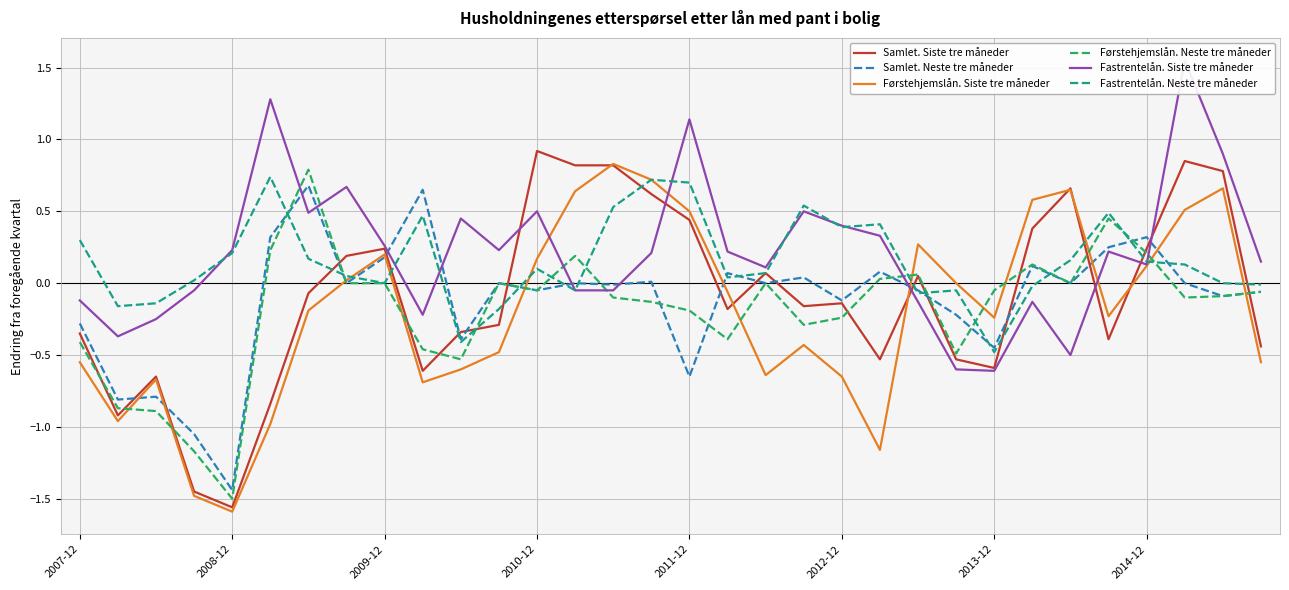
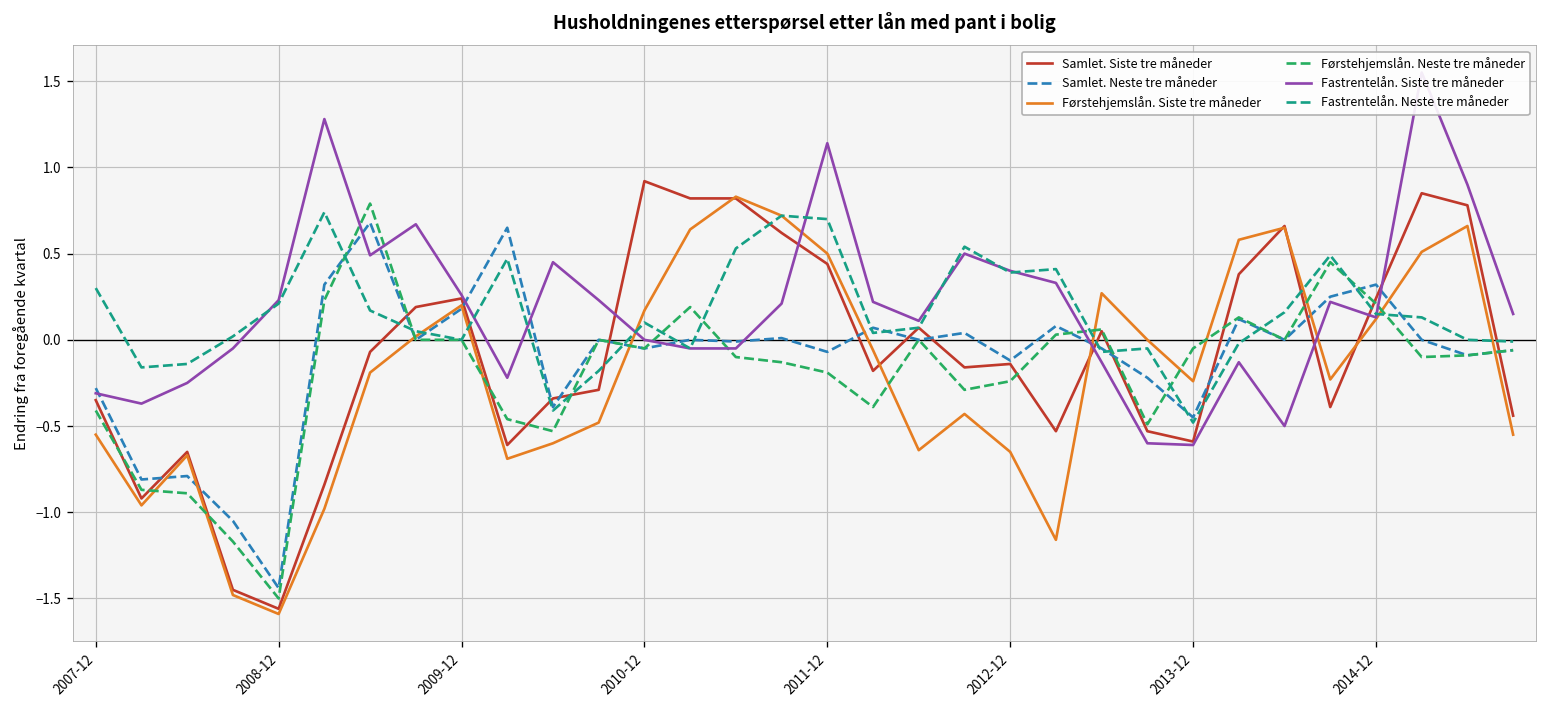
Fastrentelån. Siste tre måneder, 2007-12: -0.12 -> -0.31
Fastrentelån. Siste tre måneder, 2010-12: 0.5 -> 0.0
Samlet. Neste tre måneder, 2011-12: -0.65 -> -0.07
